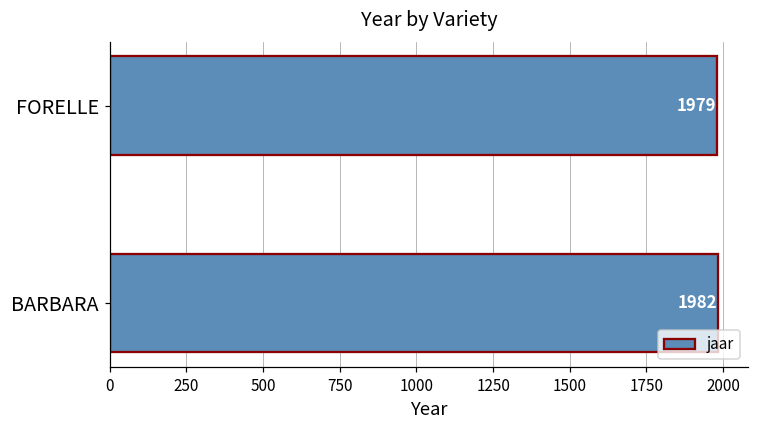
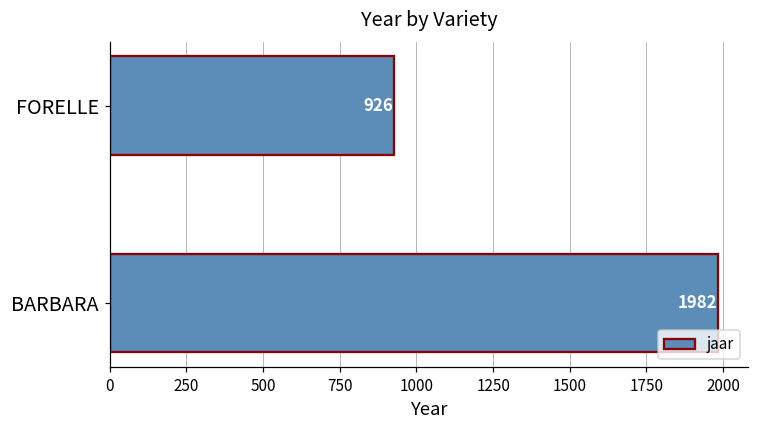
FORELLE: 1979 -> 926
